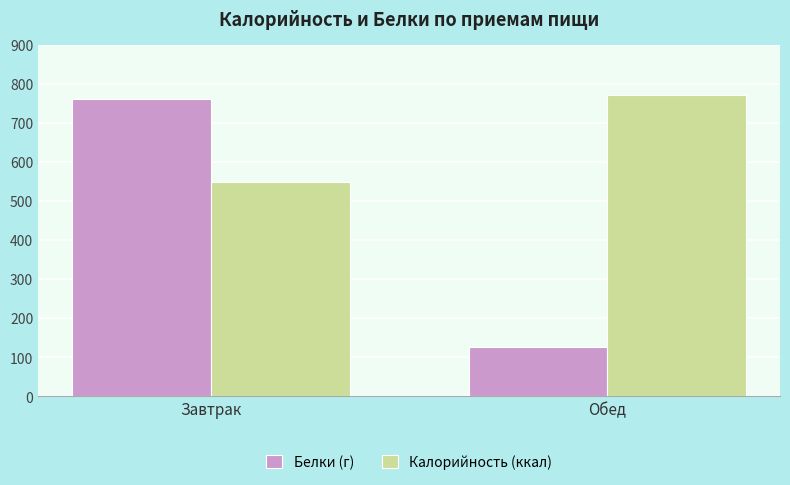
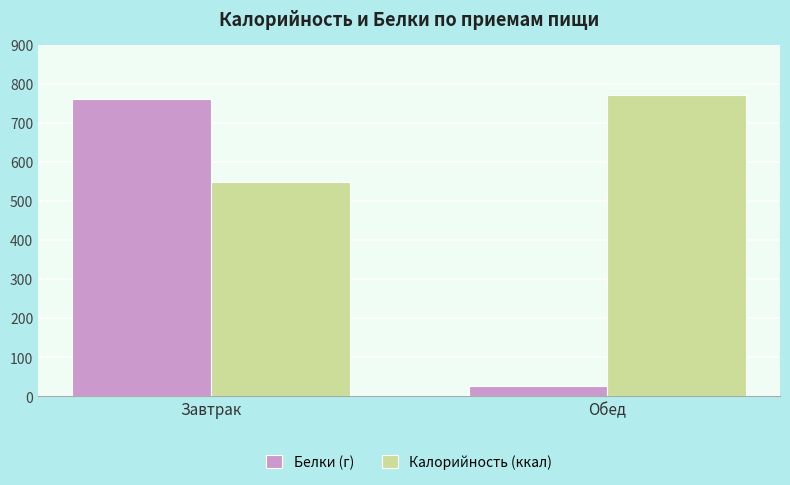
Белки (г), Обед: 130 -> 30
